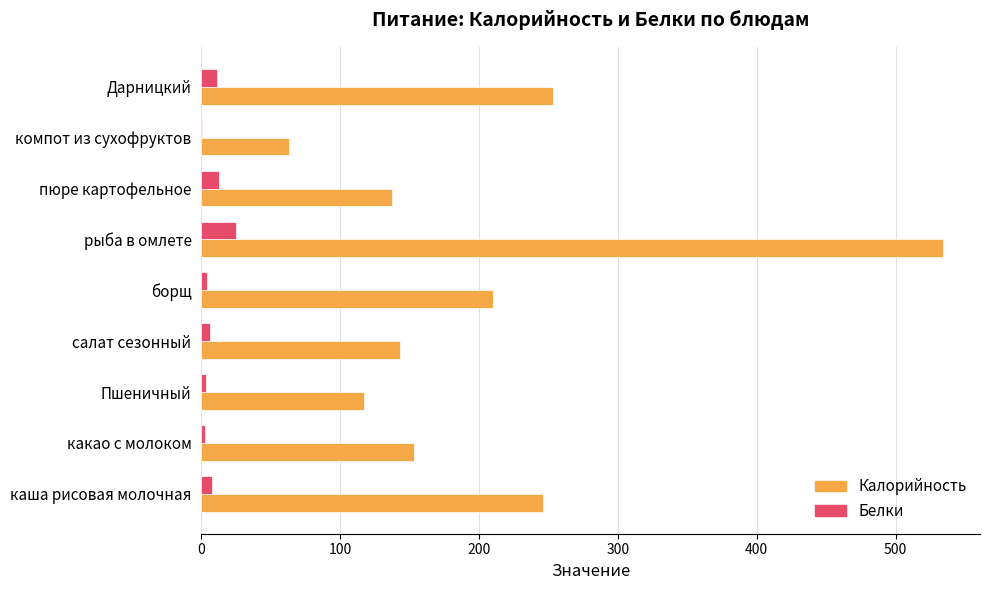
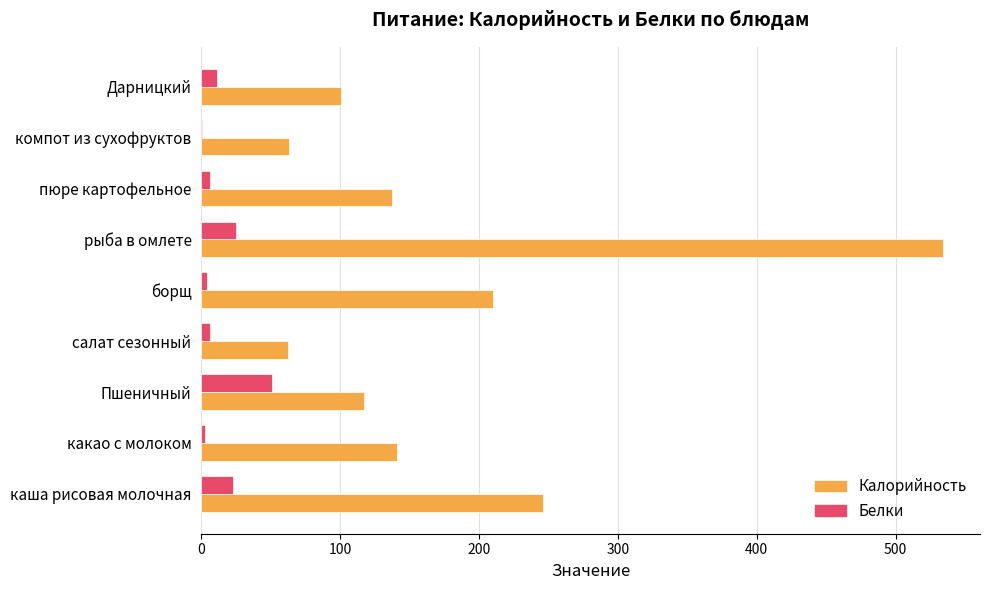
Калорийность, Дарницкий: 253 -> 101
Белки, пюре картофельное: 13 -> 6
Калорийность, салат сезонный: 143 -> 62
Белки, Пшеничный: 4 -> 51
Калорийность, какао с молоком: 153 -> 141
Белки, каша рисовая молочная: 8 -> 23
